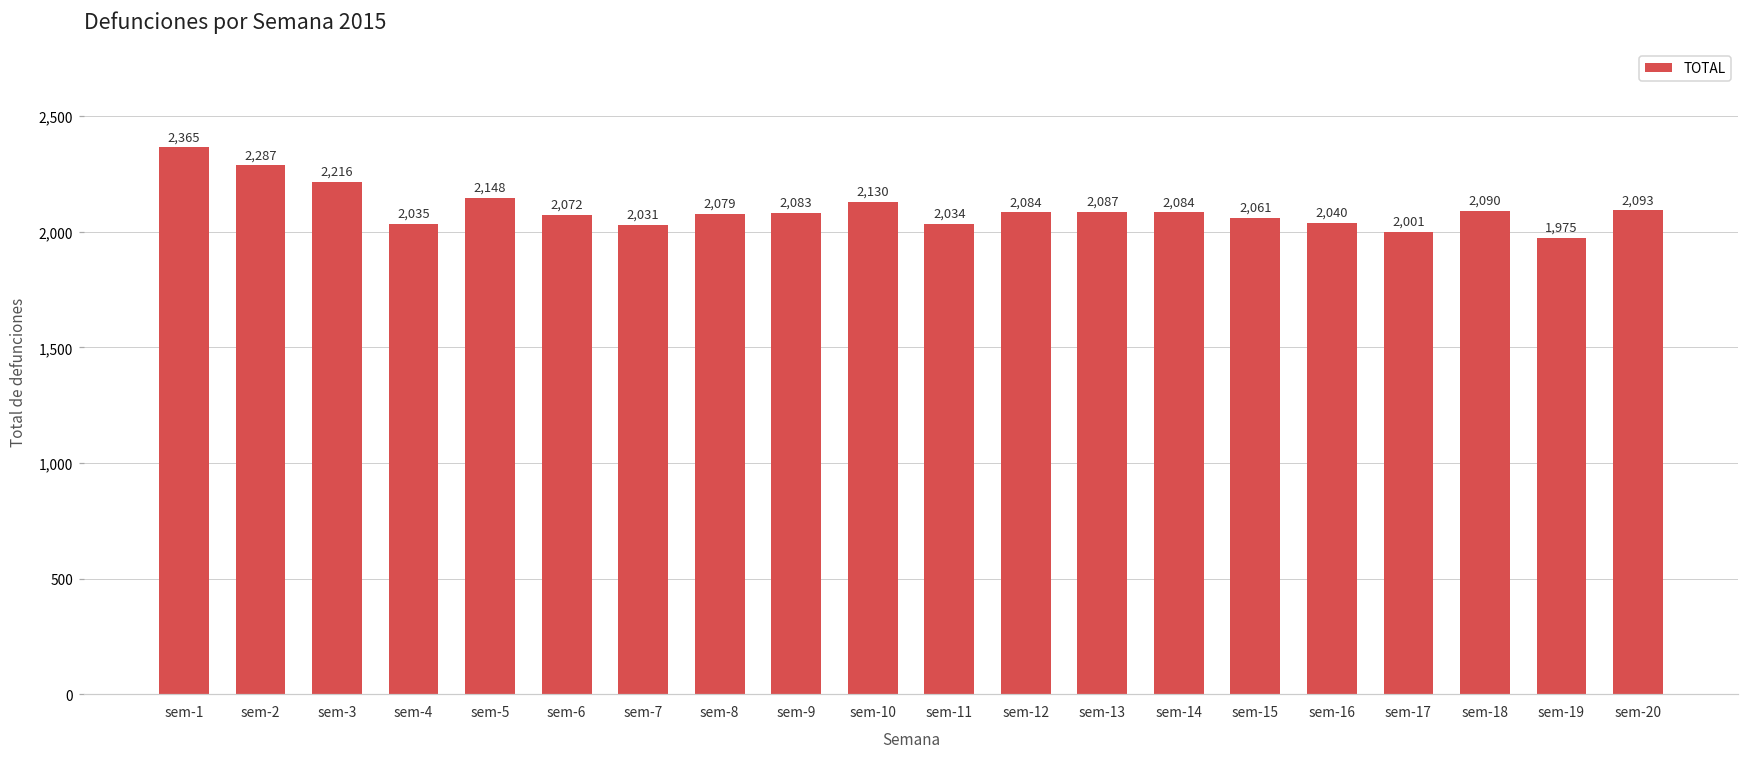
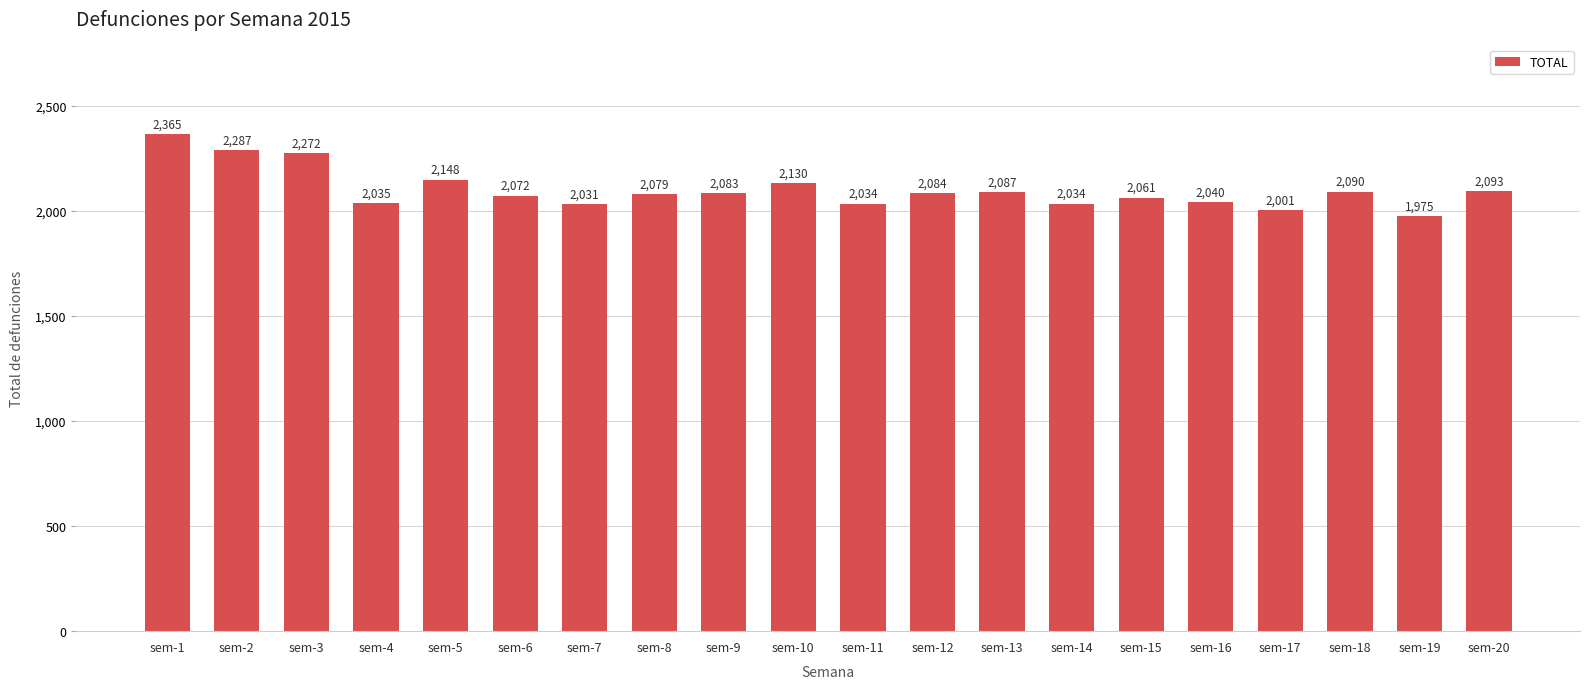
sem-3: 2,216 -> 2,272
sem-14: 2,084 -> 2,034
